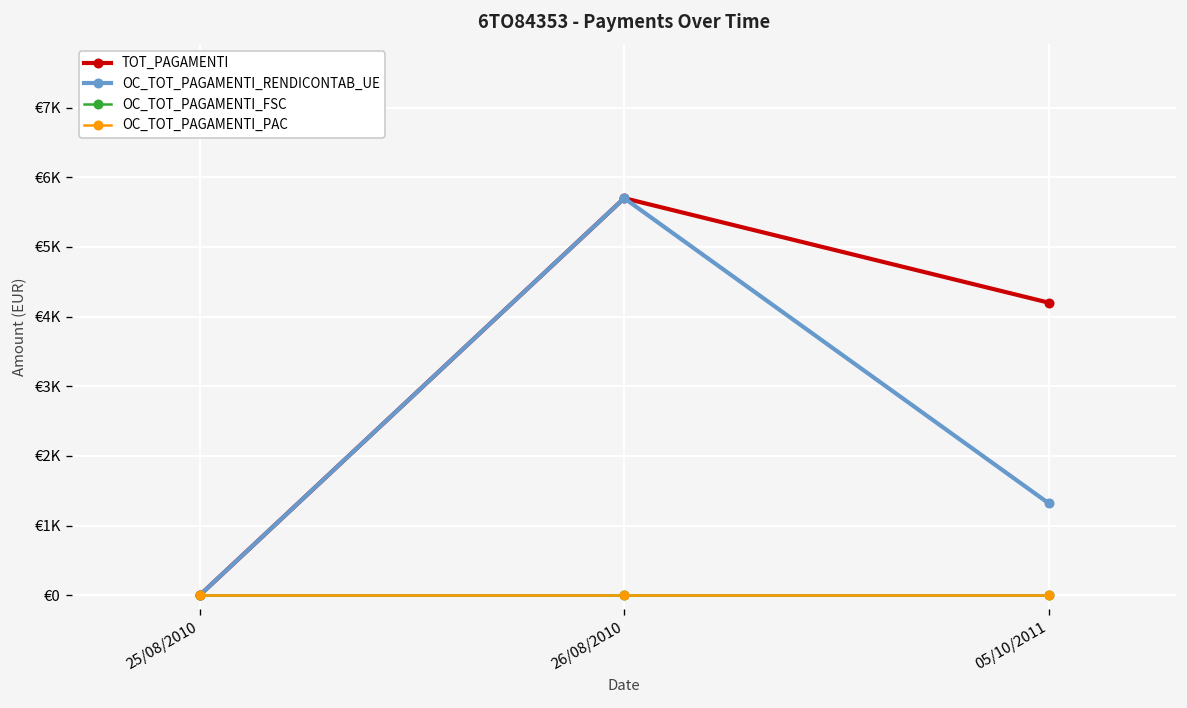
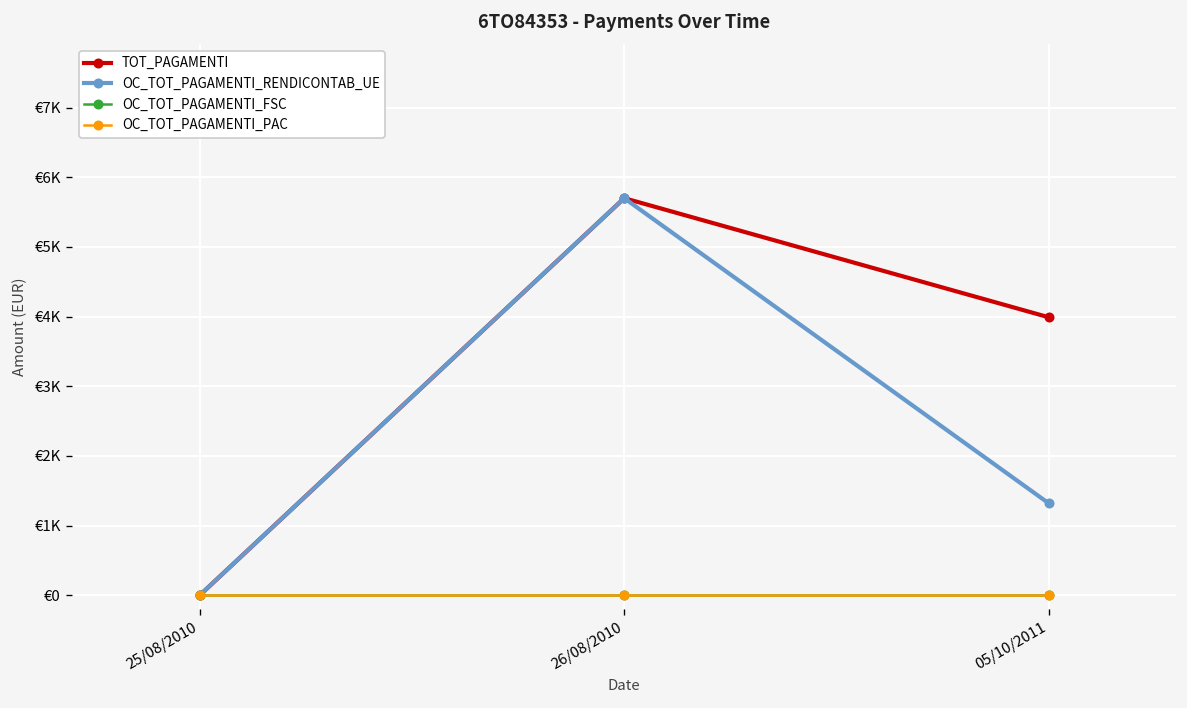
TOT_PAGAMENTI, 05/10/2011: €4200 -> €4000
